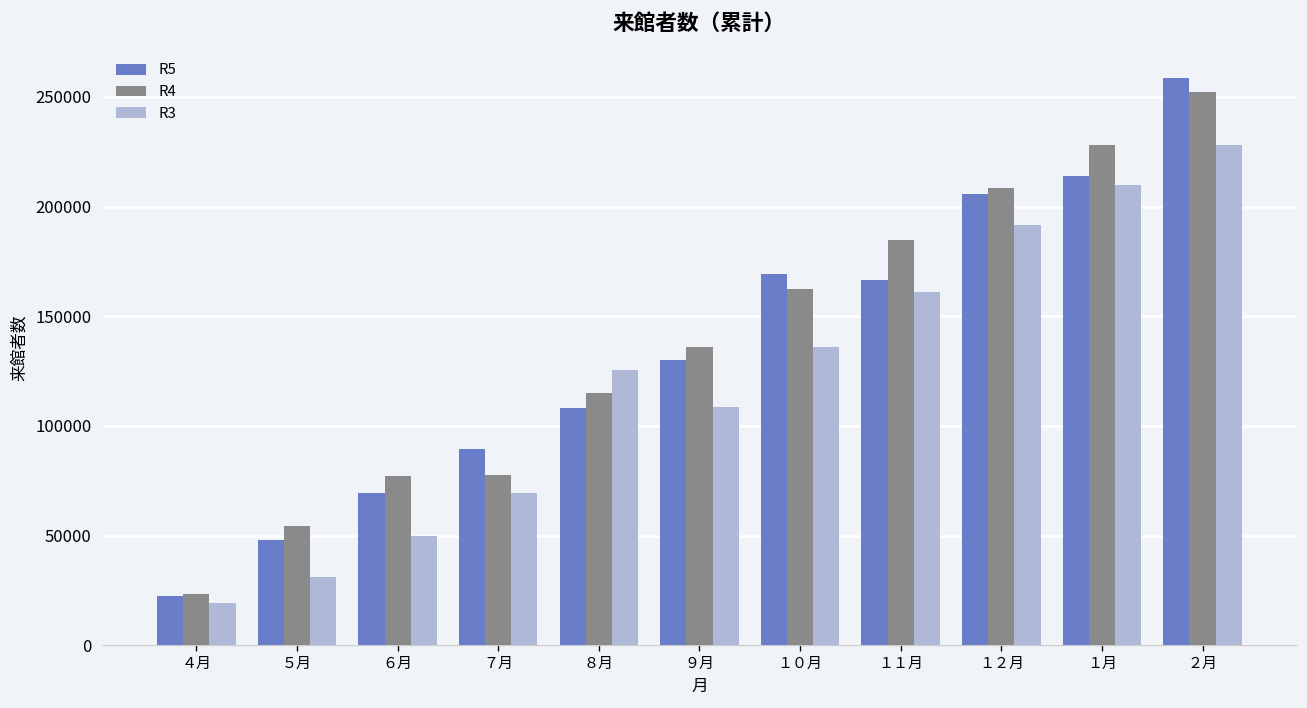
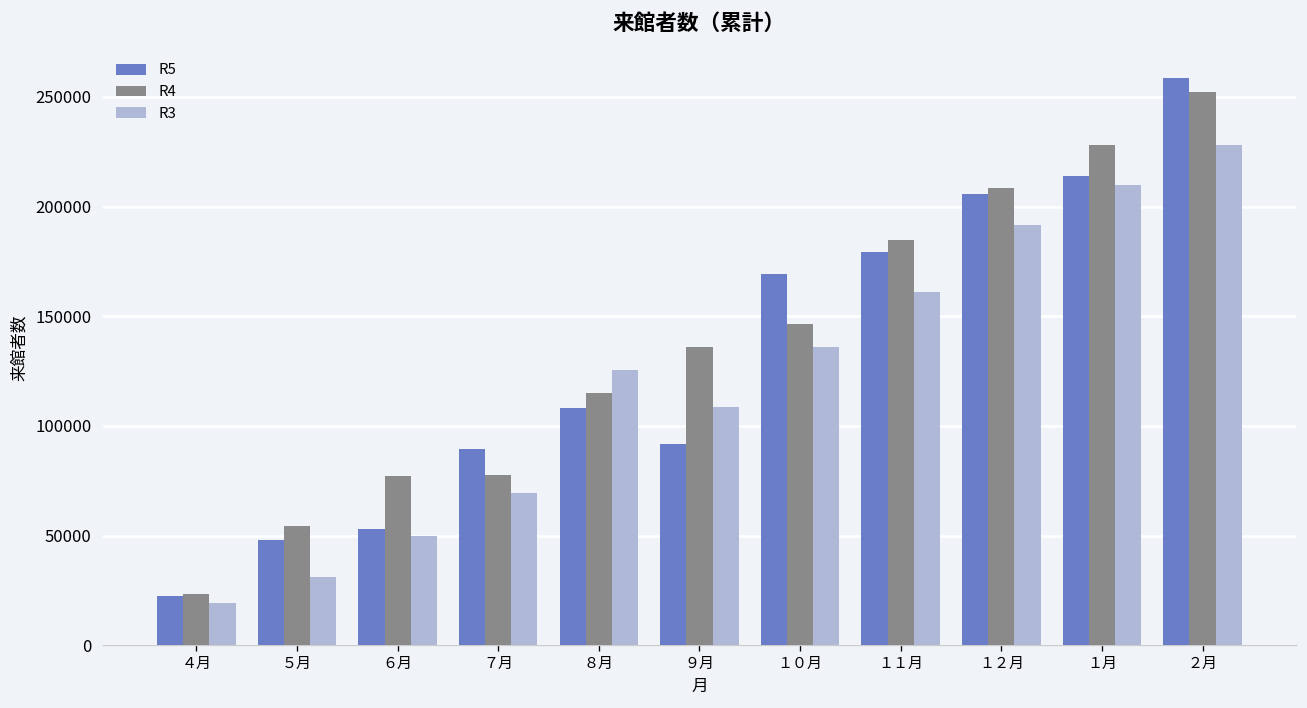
R5, ６月: 70000 -> 53000
R5, ９月: 130000 -> 92000
R4, １０月: 163000 -> 147000
R5, １１月: 167000 -> 179000
